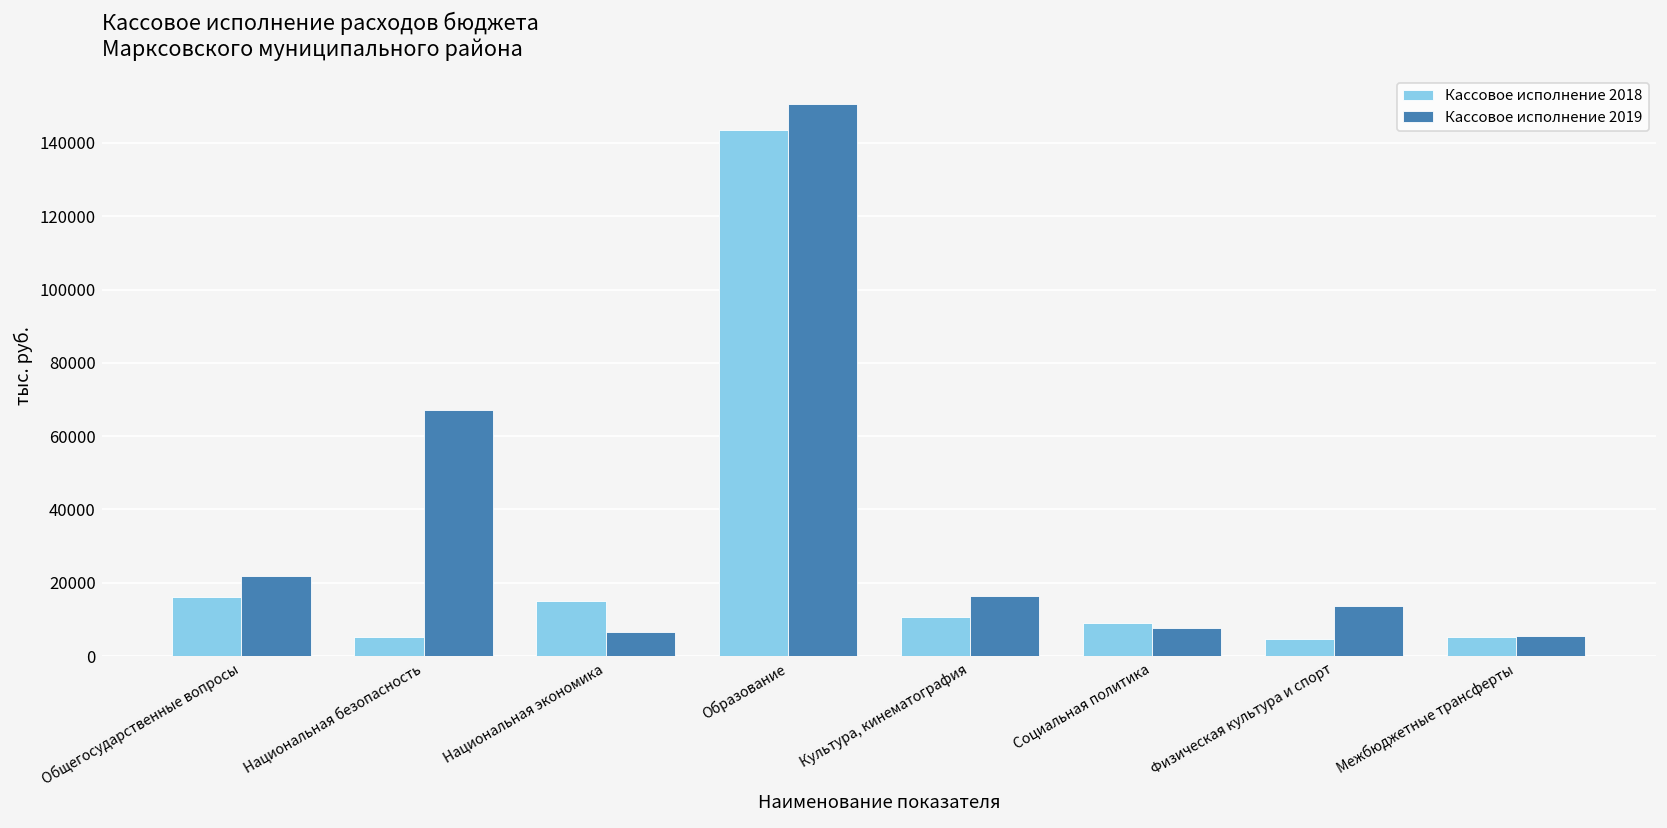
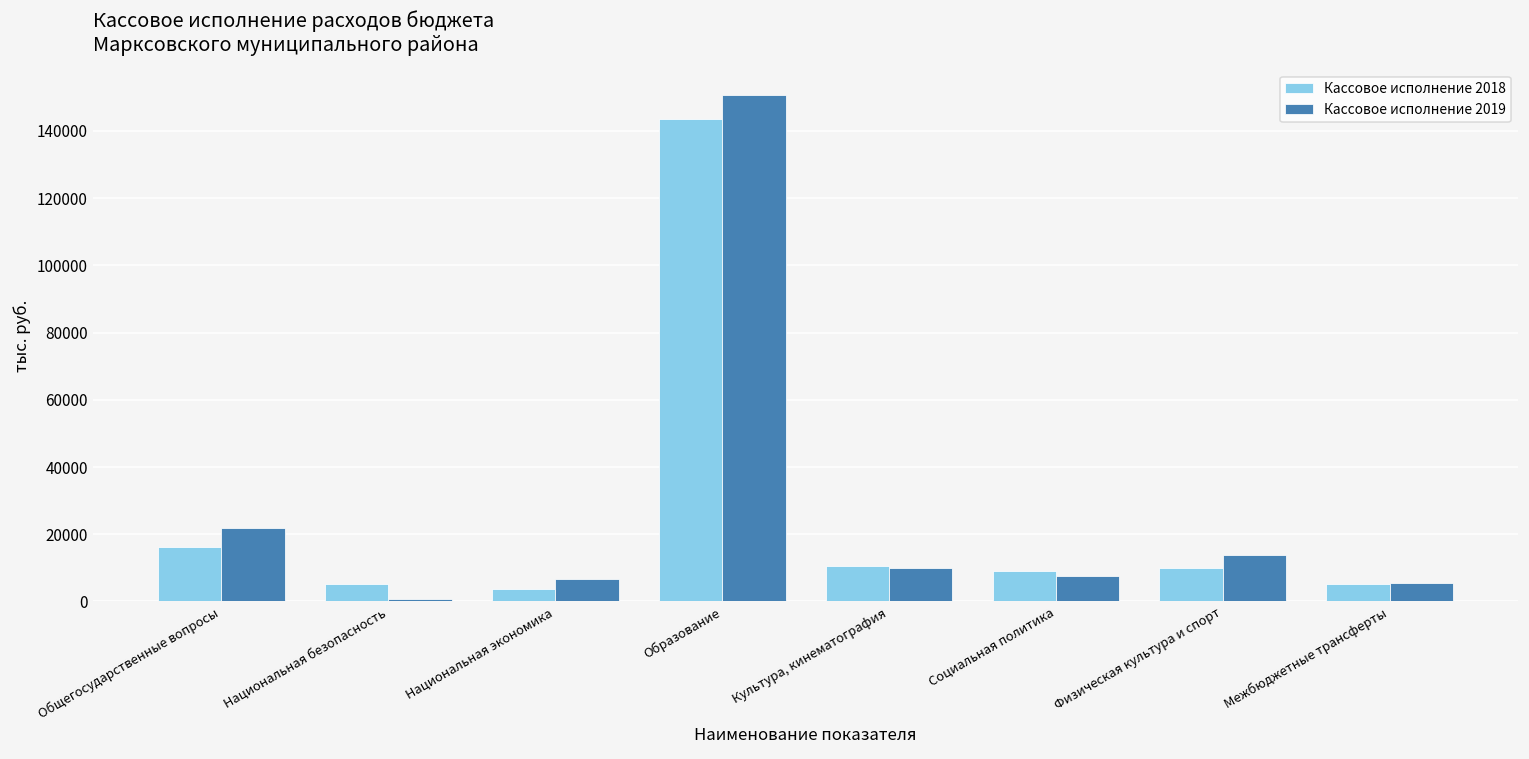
Кассовое исполнение 2019, Национальная безопасность: 67000 -> 1000
Кассовое исполнение 2018, Национальная экономика: 15000 -> 4000
Кассовое исполнение 2019, Культура, кинематография: 16000 -> 10000
Кассовое исполнение 2018, Физическая культура и спорт: 5000 -> 10000
